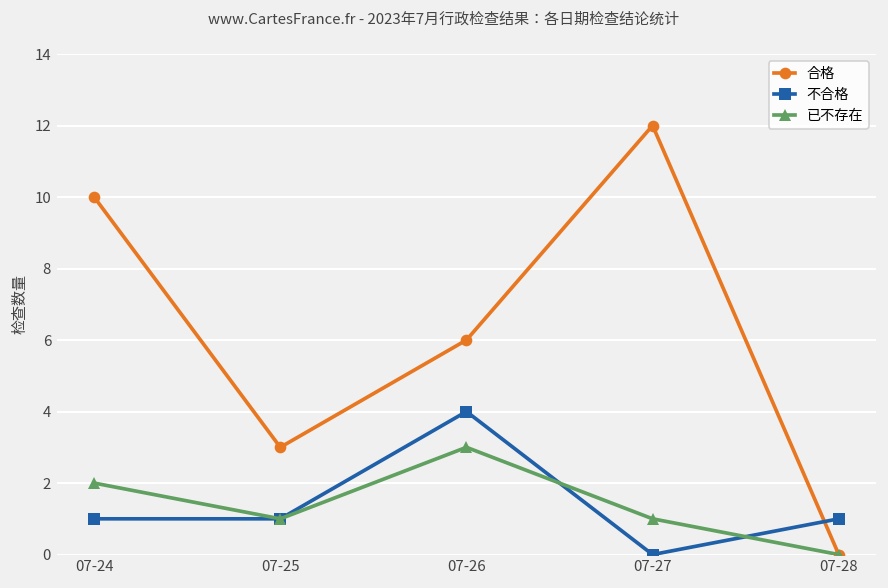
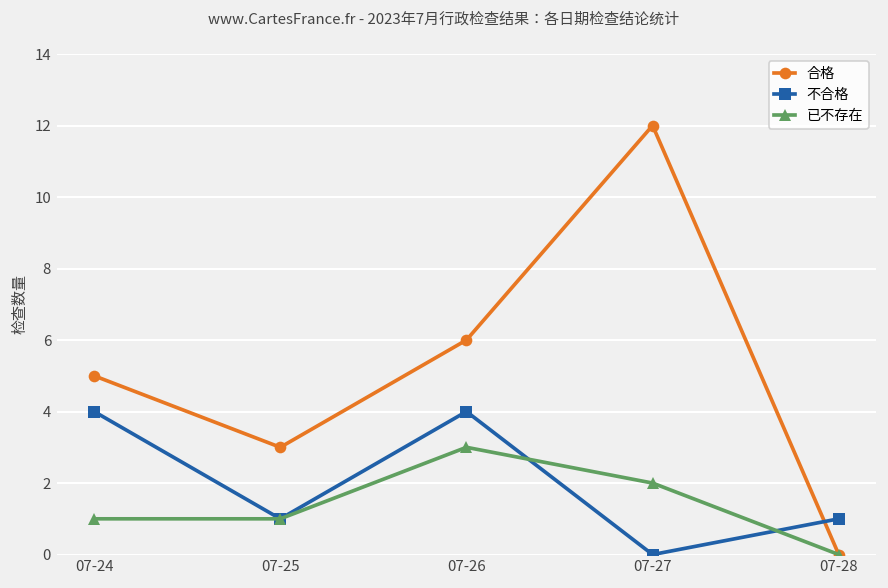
合格, 07-24: 10 -> 5
不合格, 07-24: 1 -> 4
已不存在, 07-24: 2 -> 1
已不存在, 07-27: 1 -> 2
